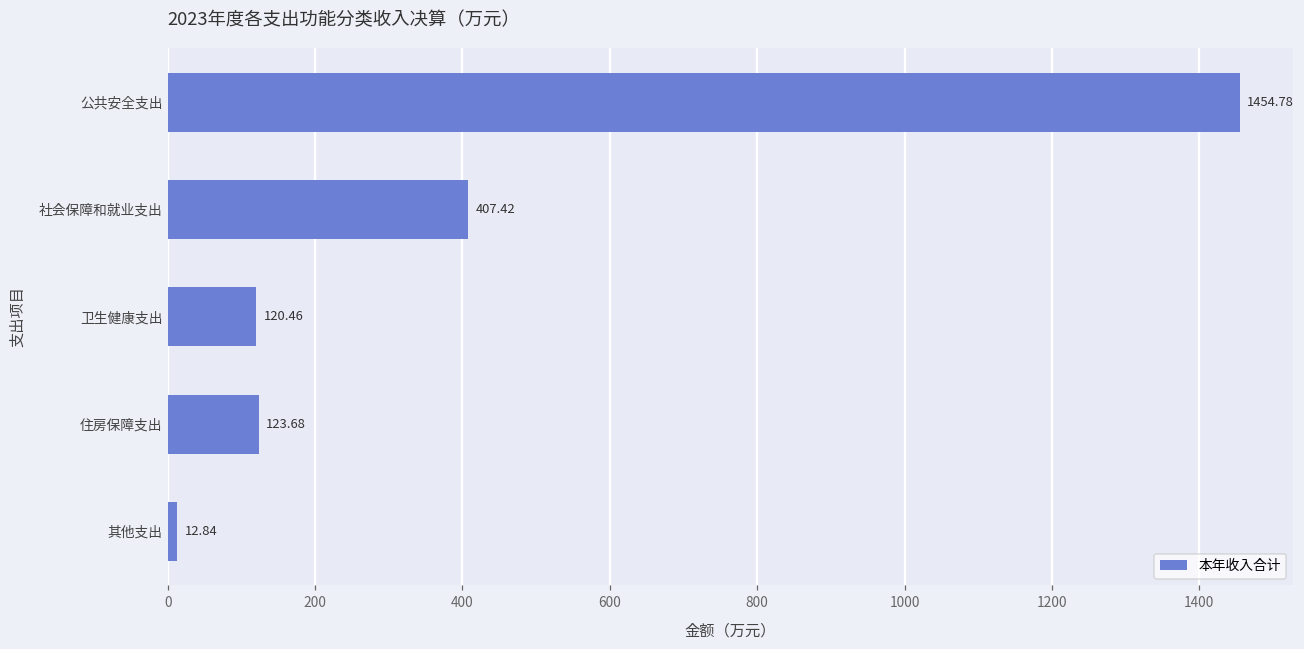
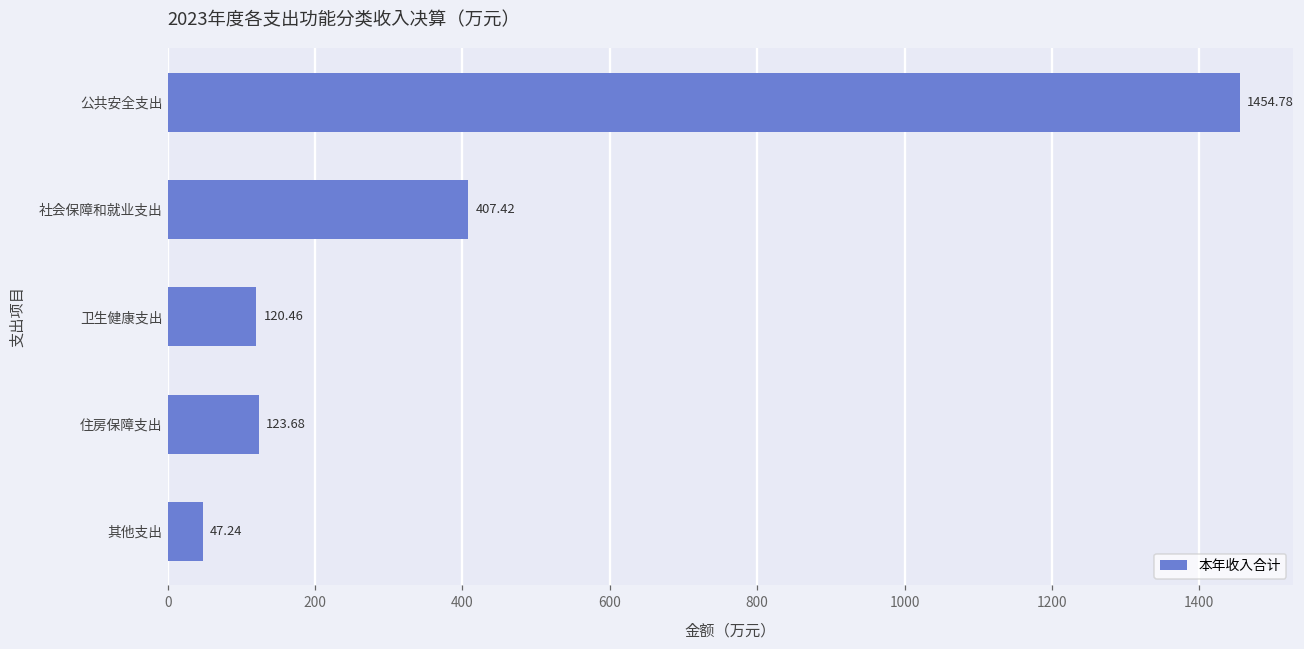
其他支出: 12.84 -> 47.24
